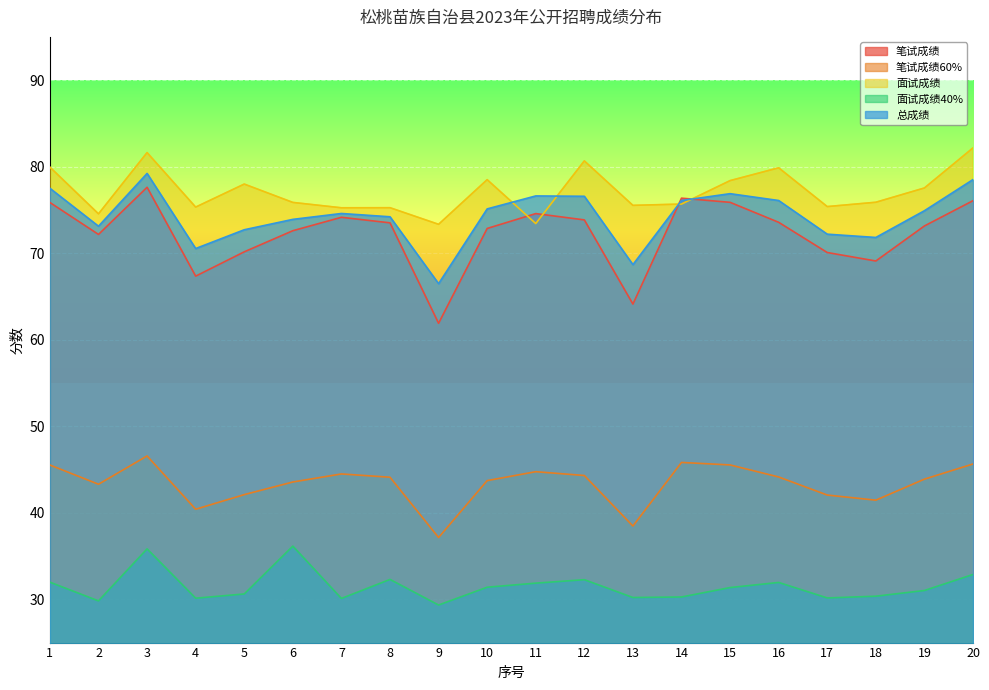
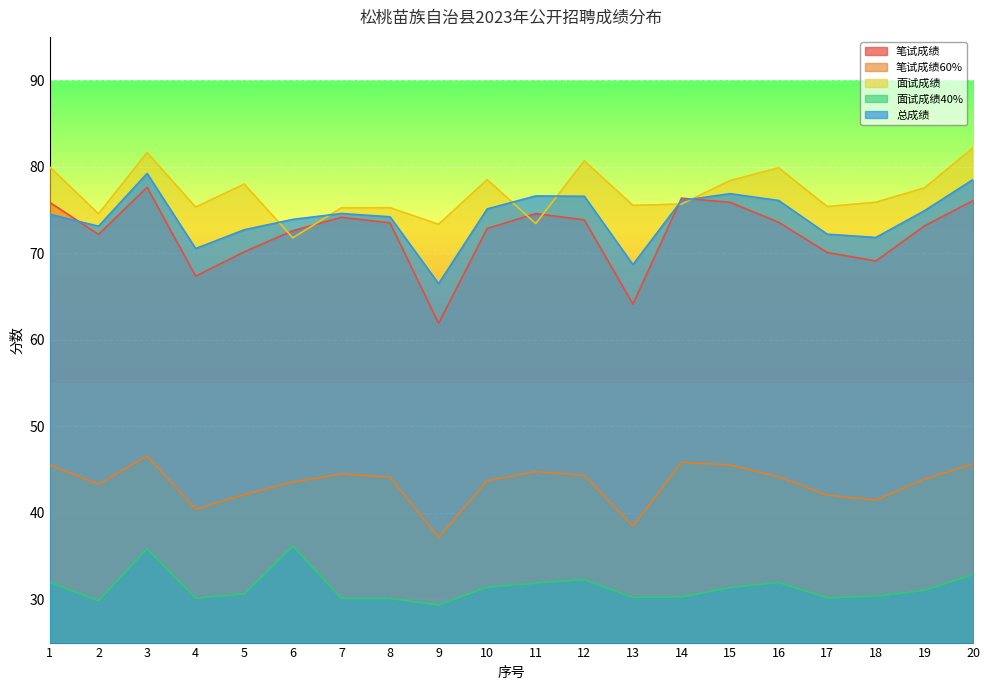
总成绩, 1: 78 -> 75
面试成绩, 6: 76 -> 72
面试成绩40%, 8: 32 -> 30
